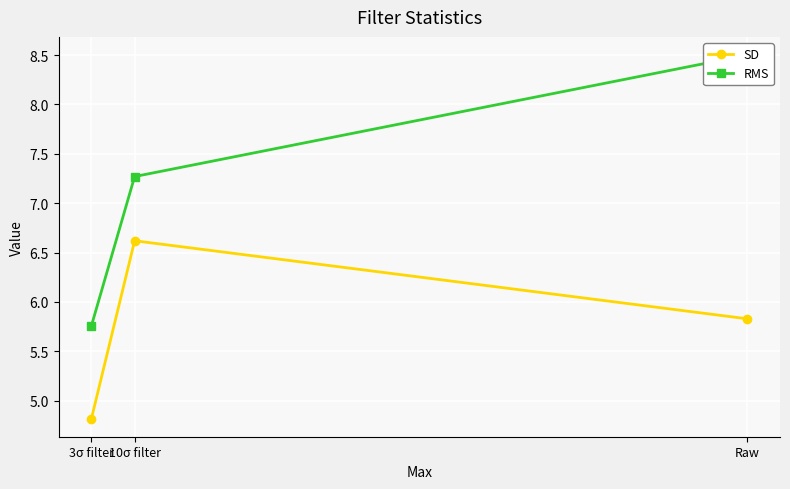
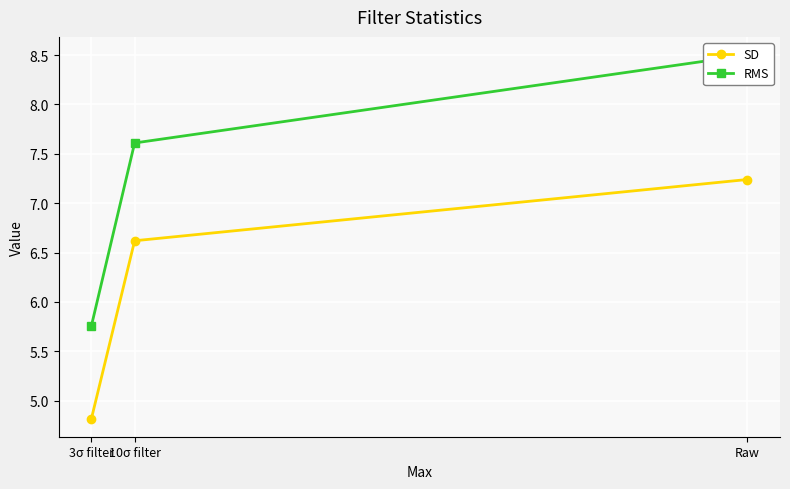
RMS, 10σ filter: 7.3 -> 7.6
SD, Raw: 5.8 -> 7.2
